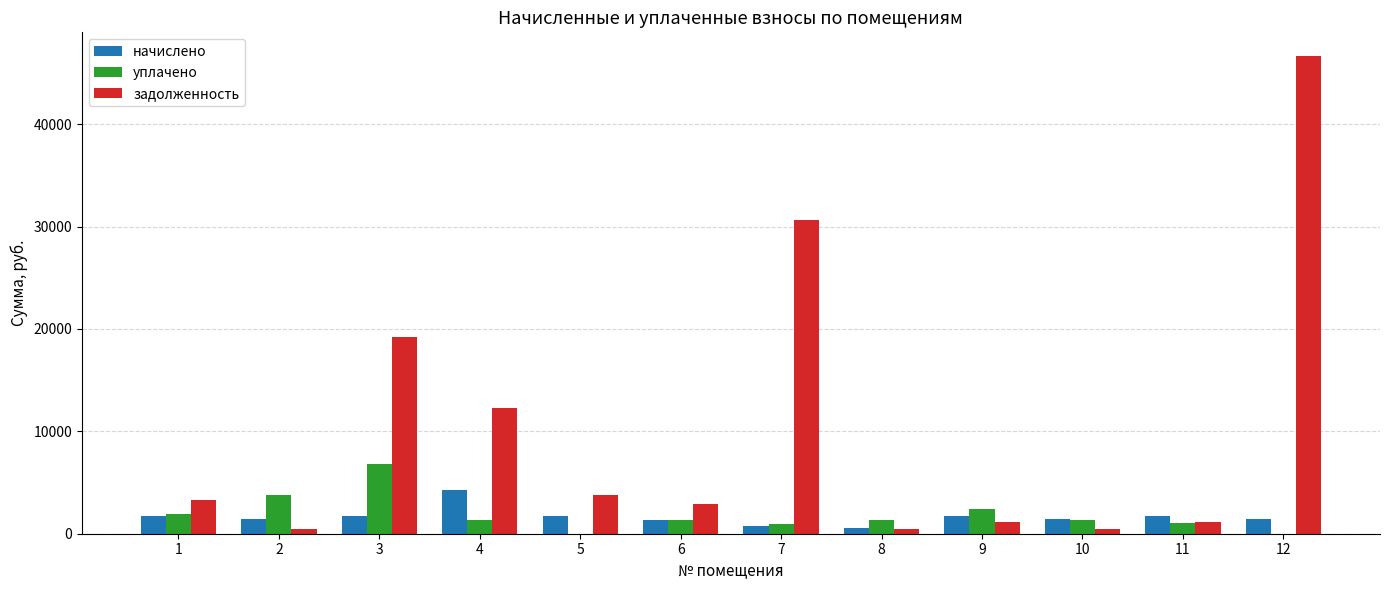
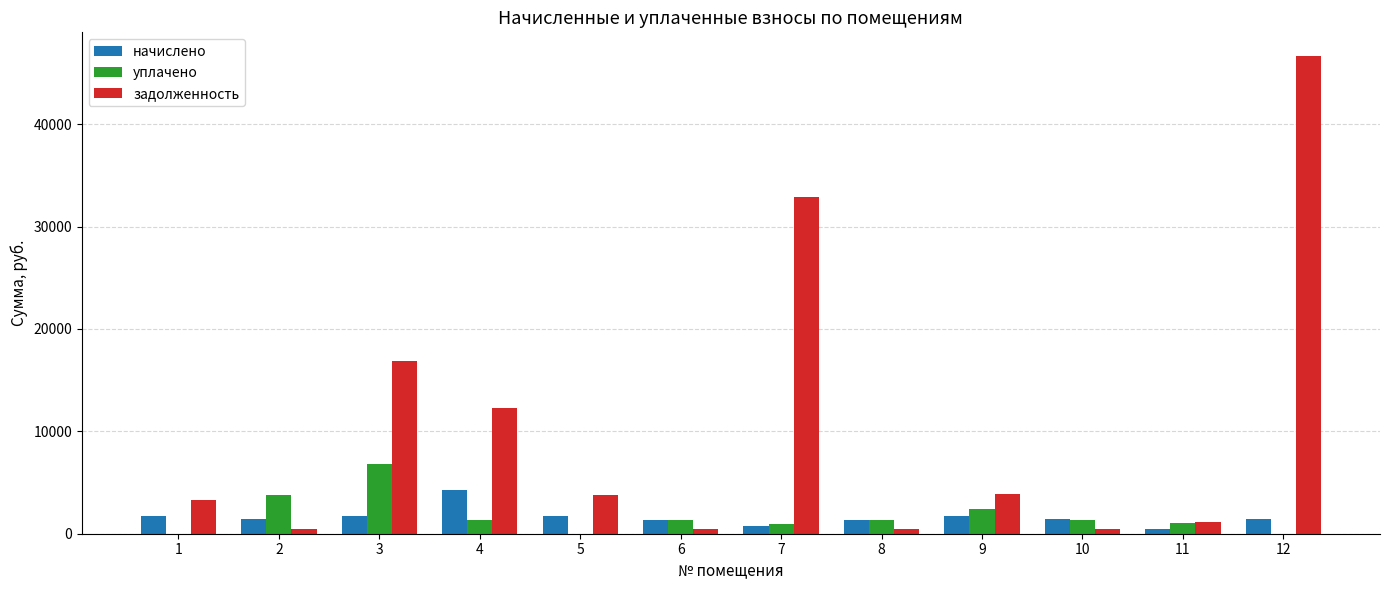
уплачено, 1: 1900 -> 0
задолженность, 3: 19300 -> 16800
задолженность, 6: 2900 -> 500
задолженность, 7: 30600 -> 32900
начислено, 8: 600 -> 1400
задолженность, 9: 1100 -> 3900
начислено, 11: 1700 -> 400
